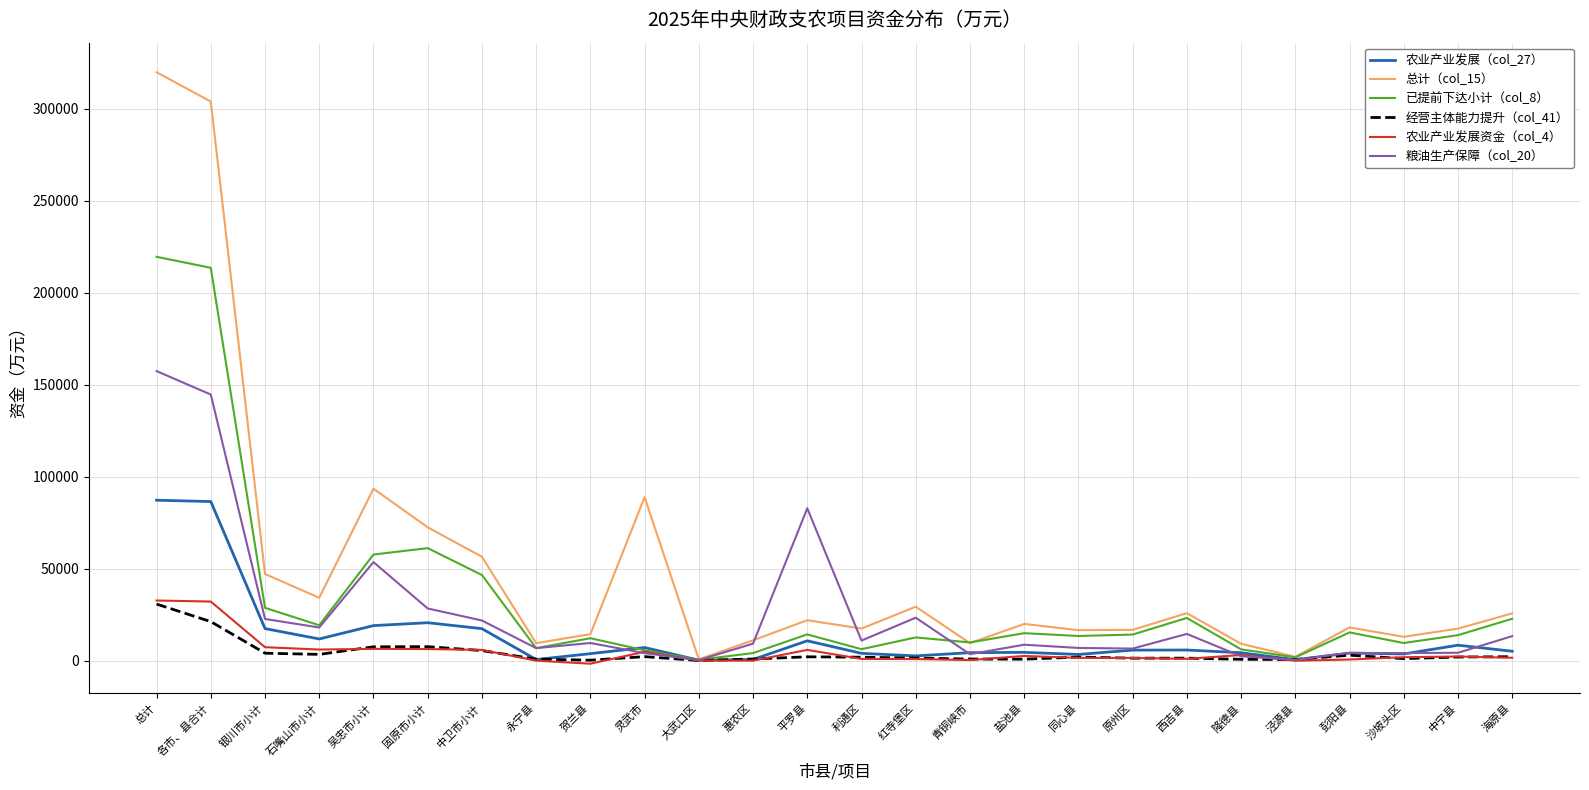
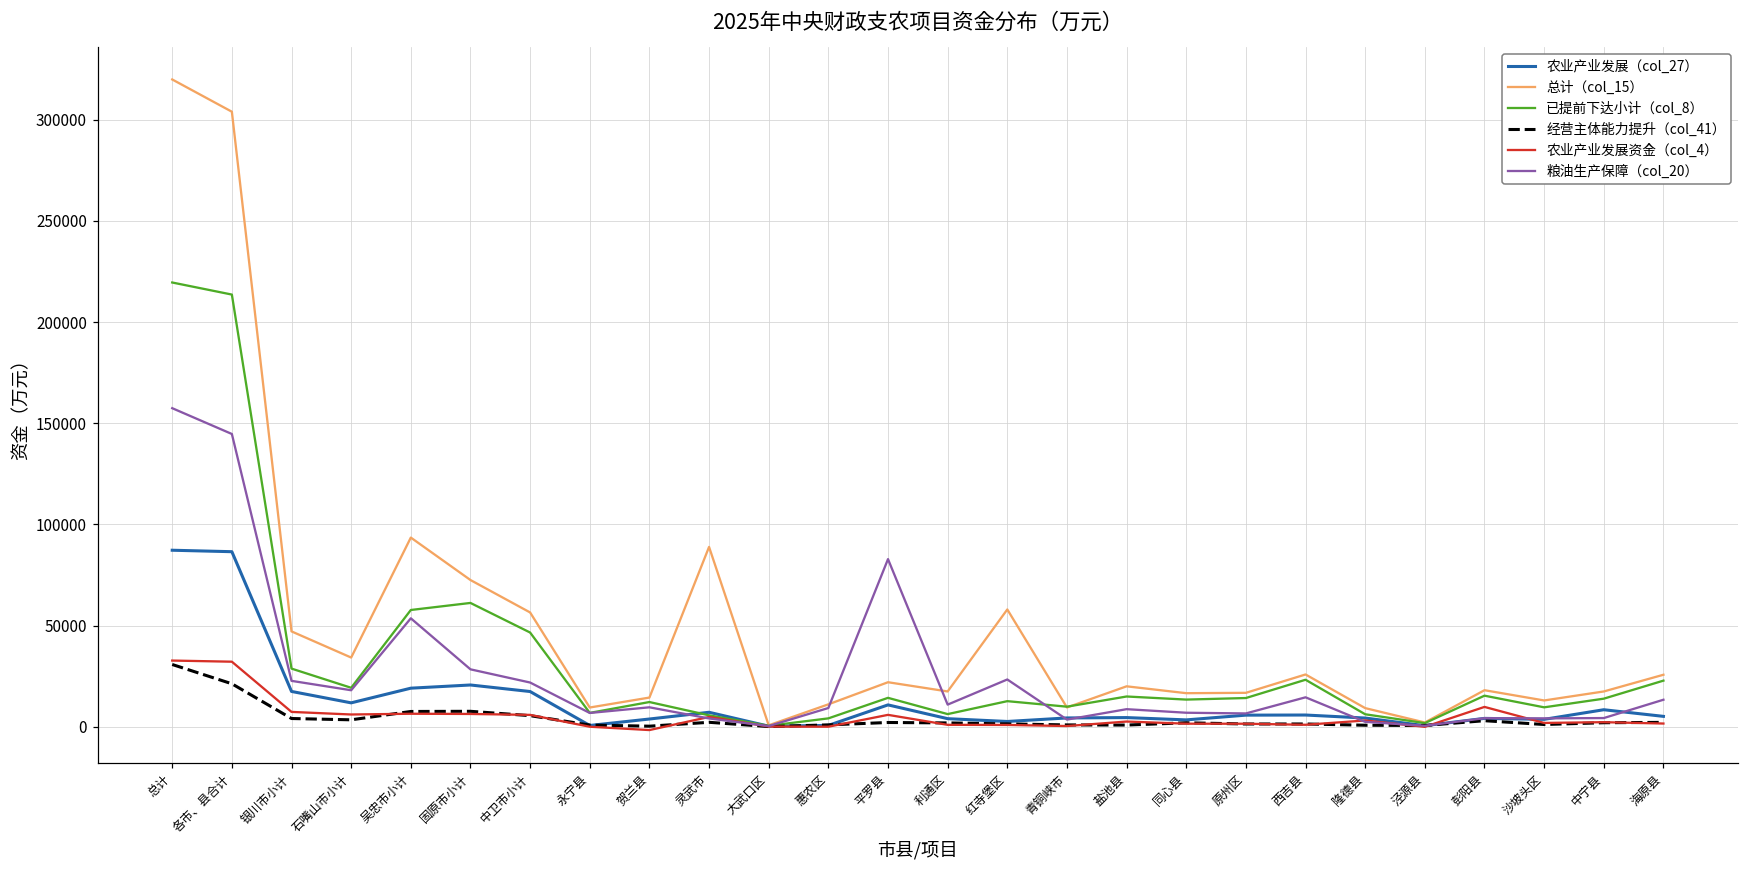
总计（col_15）, 红寺堡区: 29000 -> 58000
农业产业发展资金（col_4）, 彭阳县: 1000 -> 10000
